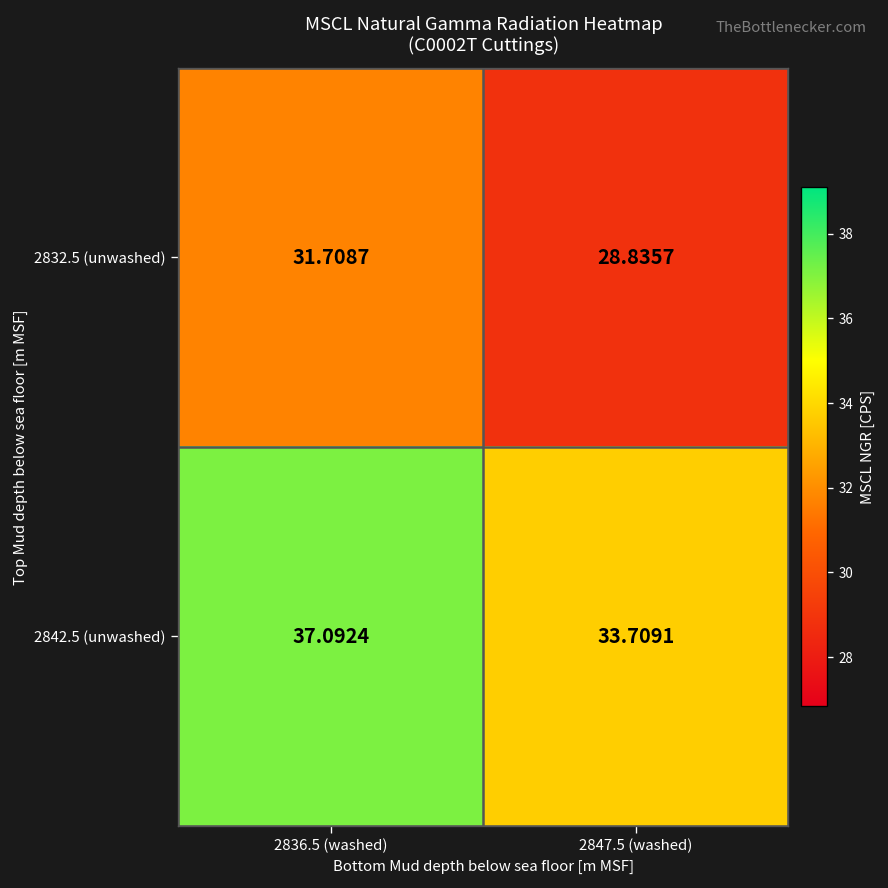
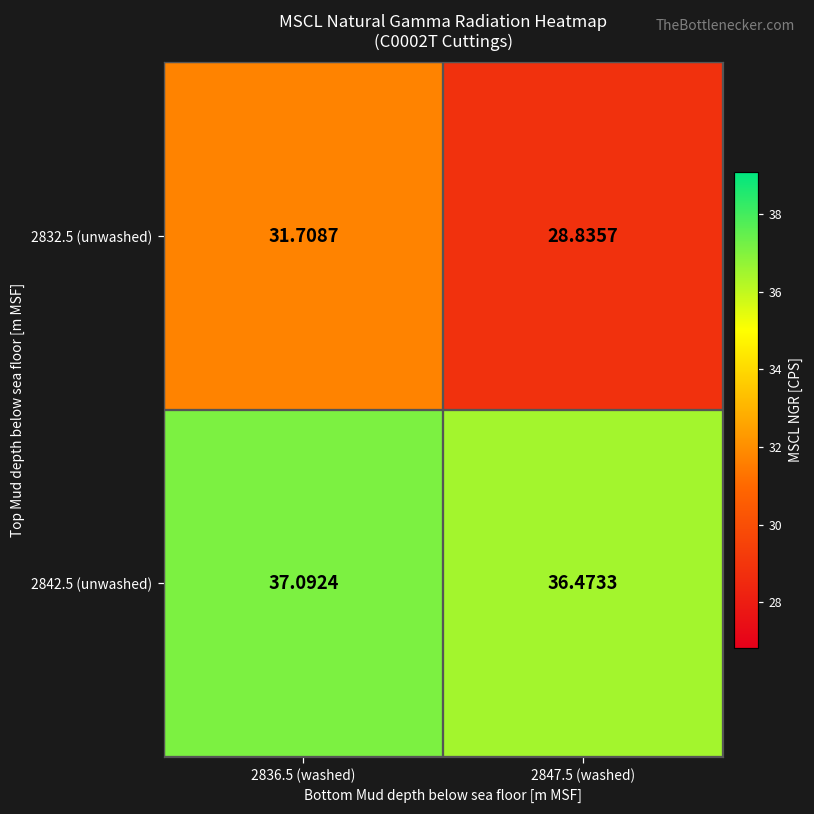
2842.5 (unwashed), 2847.5 (washed): 33.7091 -> 36.4733
